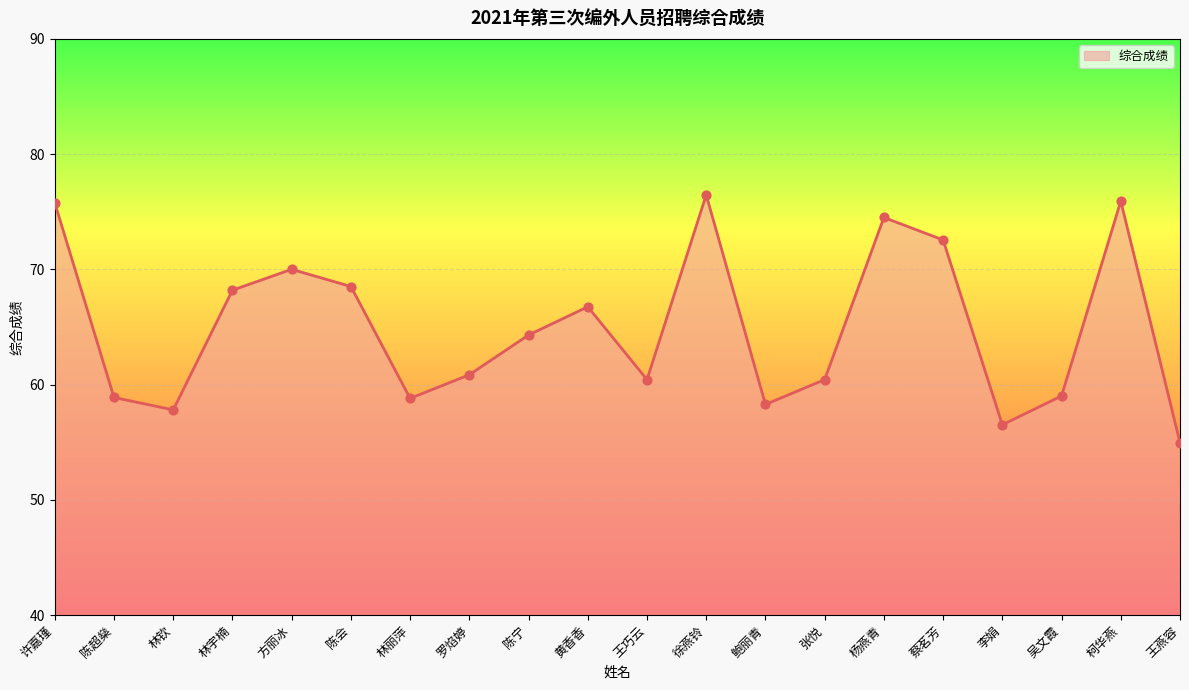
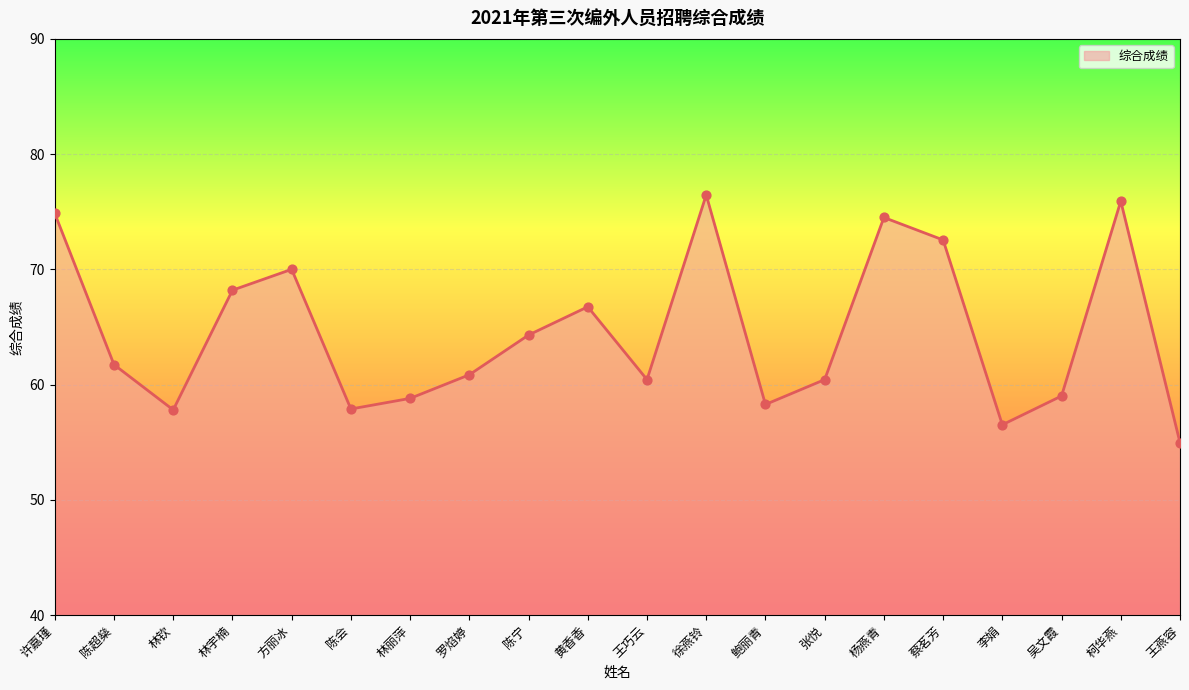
许嘉瑾: 75.8 -> 74.9
陈超燊: 58.9 -> 61.7
陈会: 68.5 -> 57.9
